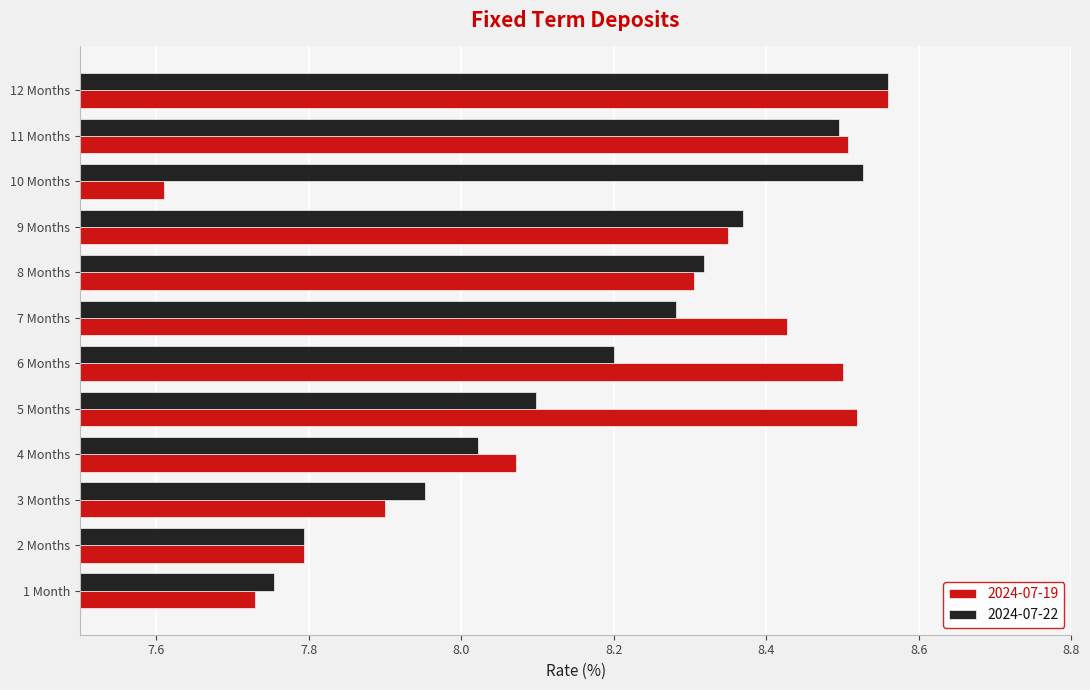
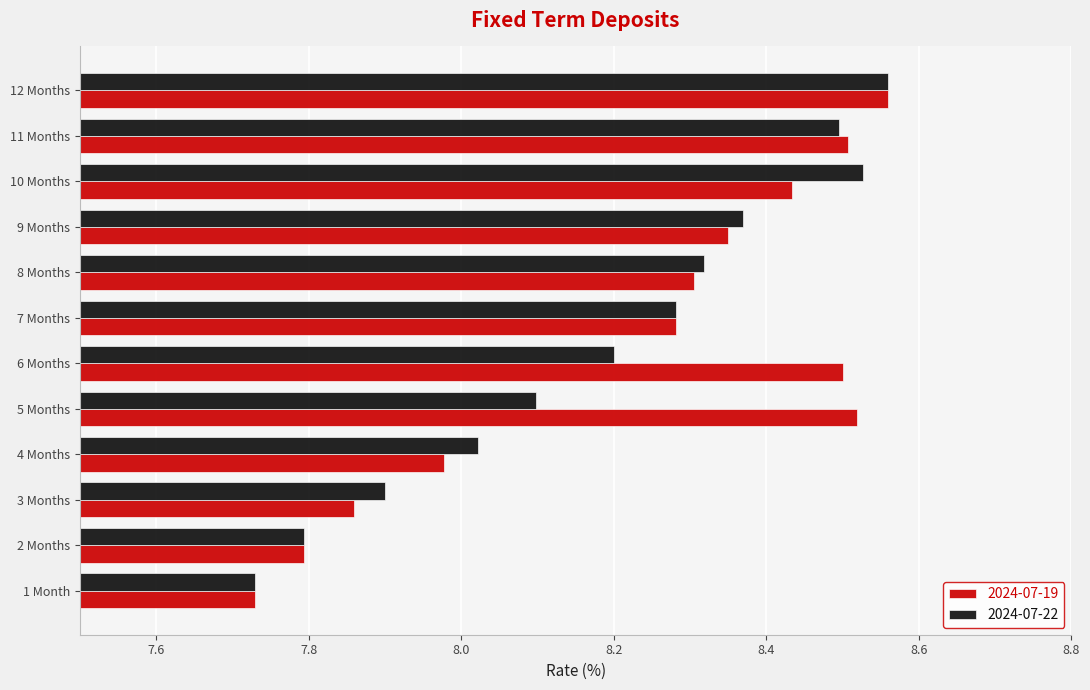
2024-07-19, 10 Months: 7.61 -> 8.43
2024-07-19, 7 Months: 8.43 -> 8.28
2024-07-19, 4 Months: 8.07 -> 7.98
2024-07-22, 3 Months: 7.95 -> 7.90
2024-07-19, 3 Months: 7.90 -> 7.86
2024-07-22, 1 Month: 7.75 -> 7.73
